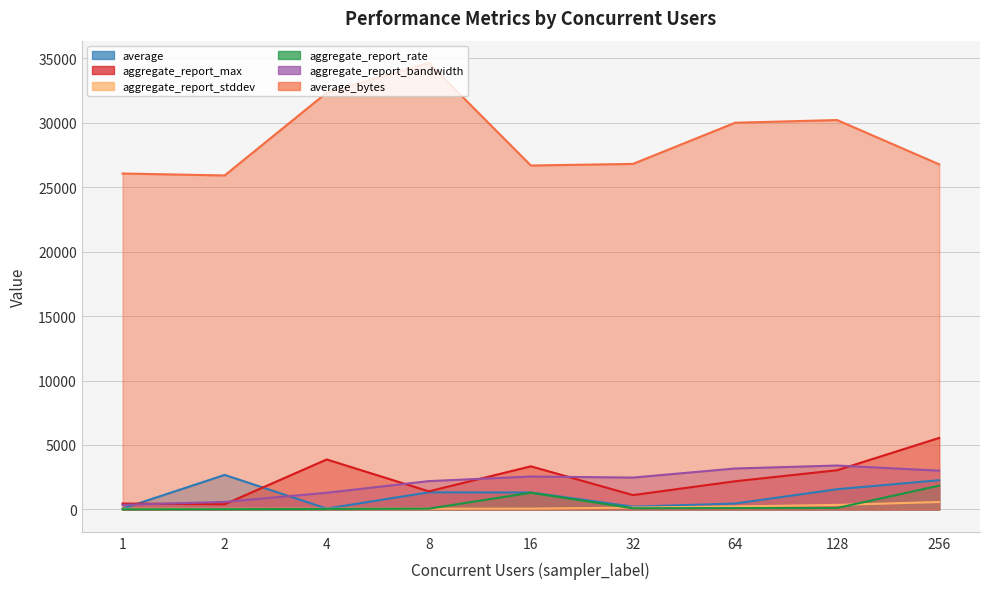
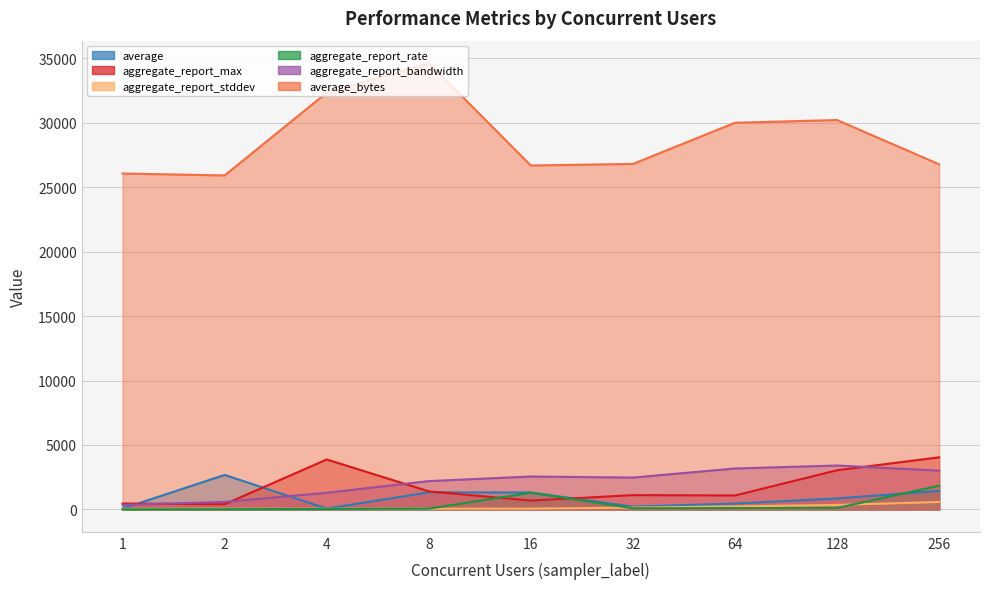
aggregate_report_max, 16: 3300 -> 700
aggregate_report_max, 64: 2200 -> 1100
average, 128: 1600 -> 900
average, 256: 2300 -> 1400
aggregate_report_max, 256: 5500 -> 4000
